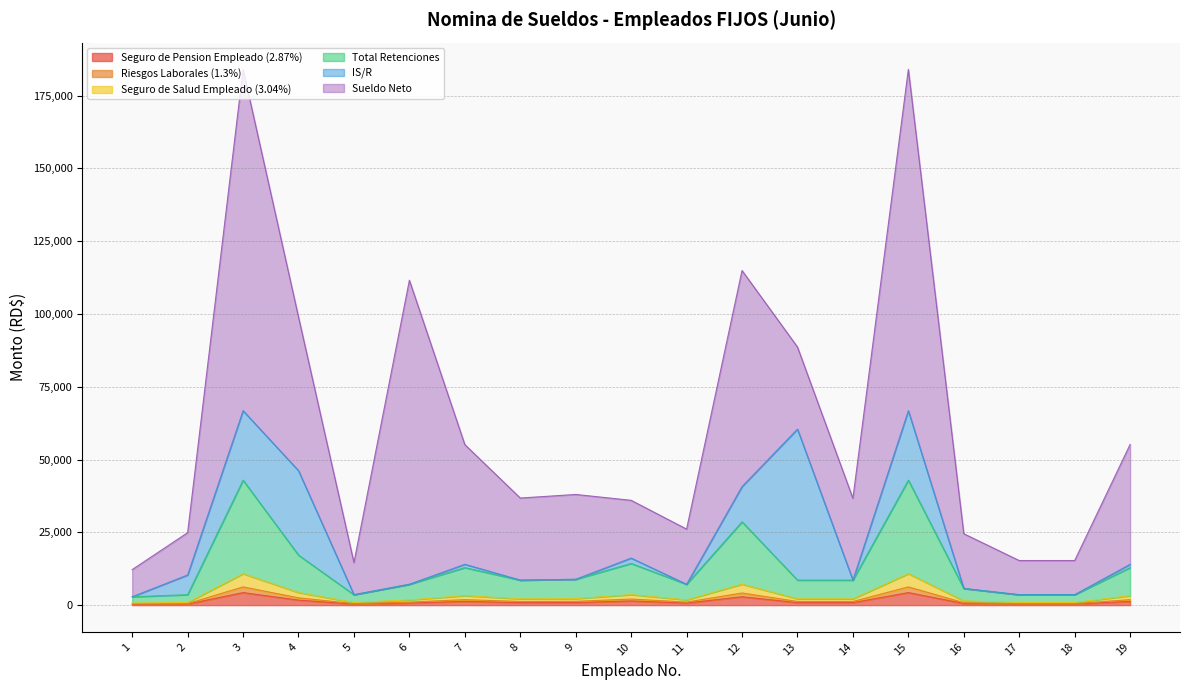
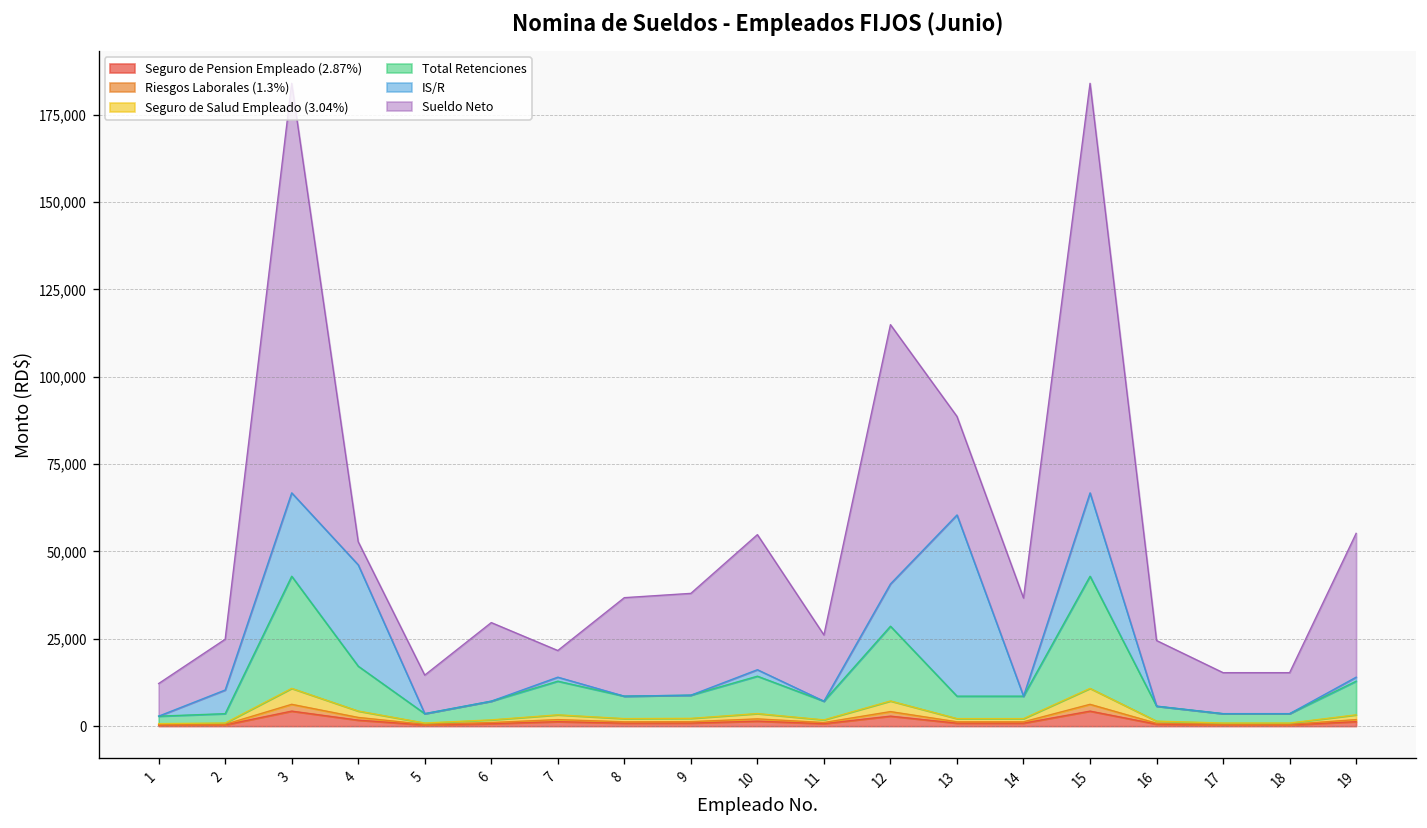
Sueldo Neto, 4: 53,000 -> 7,000
Sueldo Neto, 6: 104,000 -> 22,000
Sueldo Neto, 7: 41,000 -> 8,000
Sueldo Neto, 10: 20,000 -> 39,000
